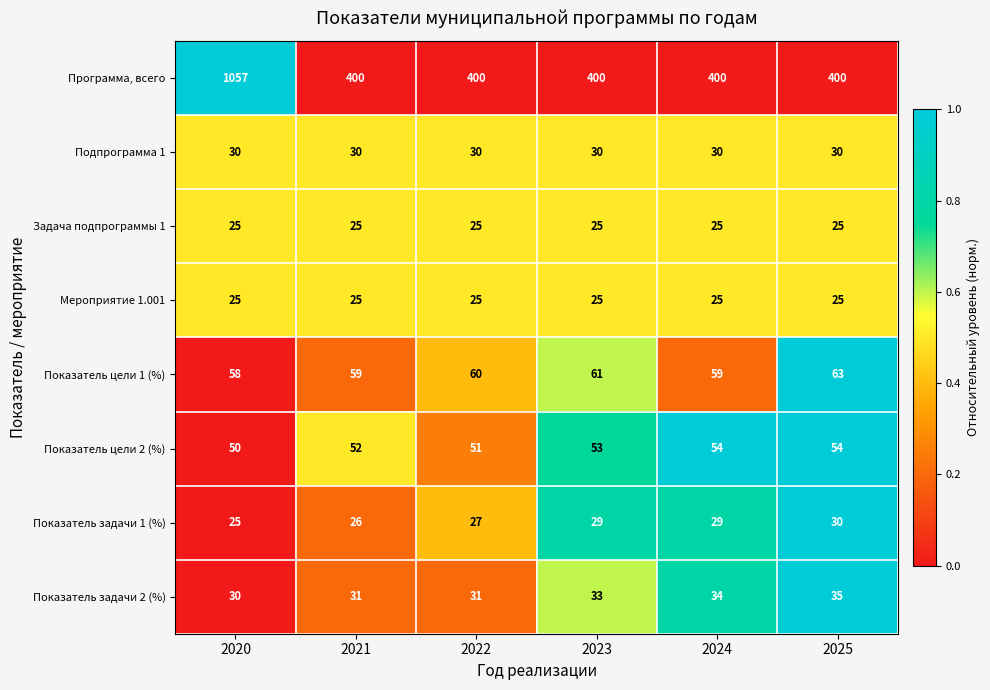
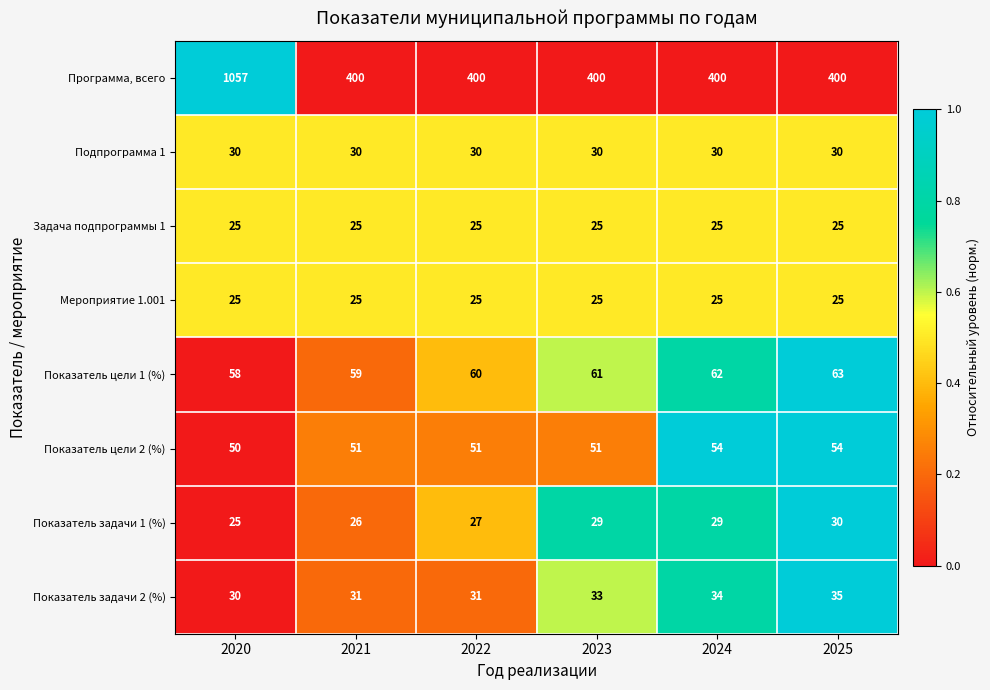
Показатель цели 1 (%), 2024: 59 -> 62
Показатель цели 2 (%), 2021: 52 -> 51
Показатель цели 2 (%), 2023: 53 -> 51
